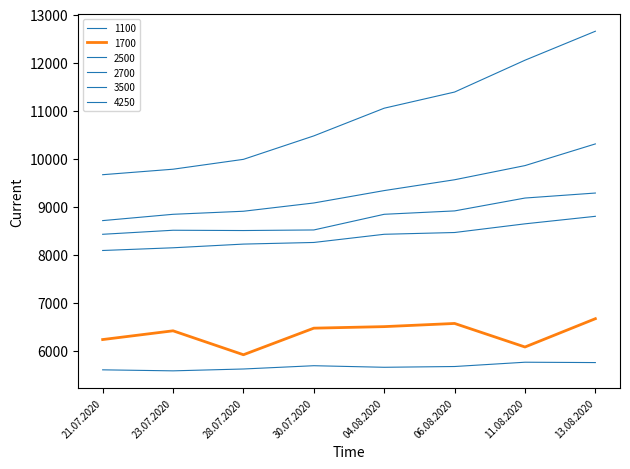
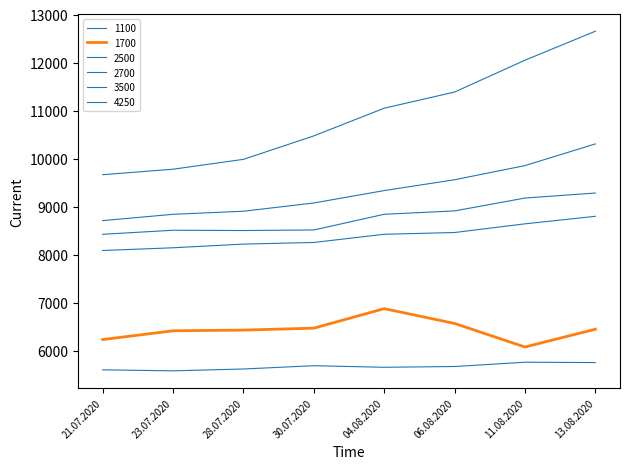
1700, 28.07.2020: 5900 -> 6400
1700, 04.08.2020: 6500 -> 6900
1700, 13.08.2020: 6700 -> 6500
